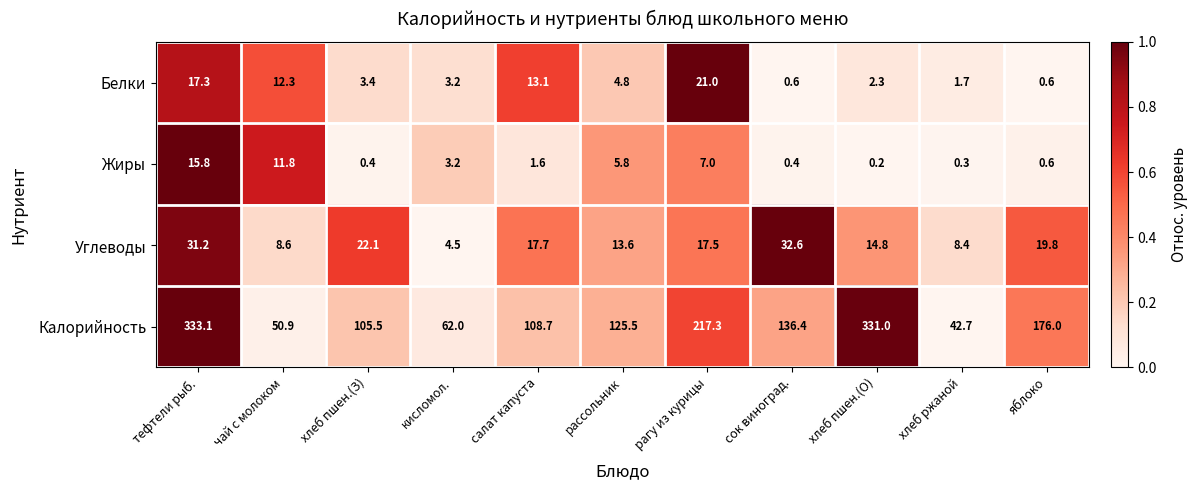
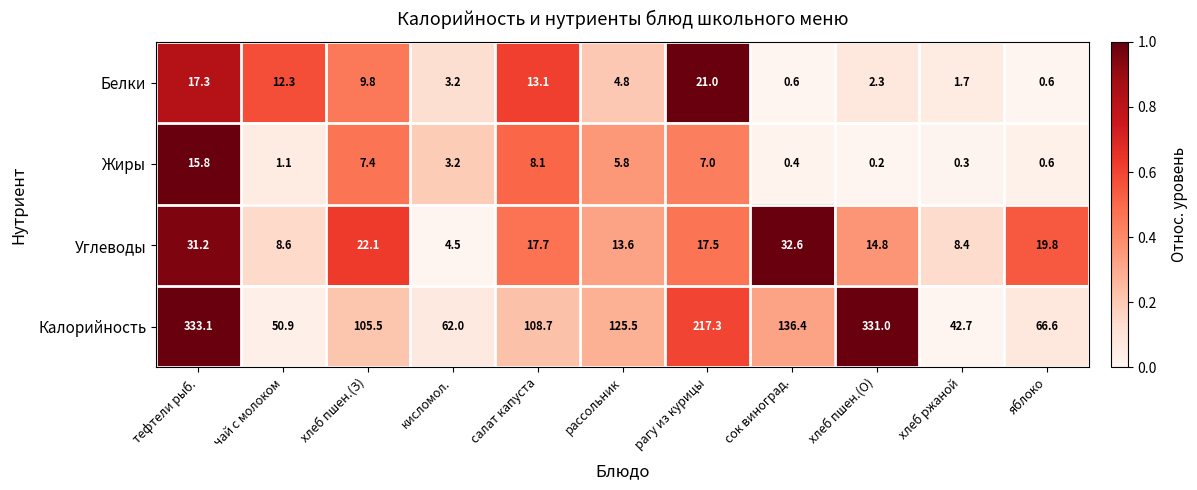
Белки, хлеб пшен.(З): 3.4 -> 9.8
Жиры, чай с молоком: 11.8 -> 1.1
Жиры, хлеб пшен.(З): 0.4 -> 7.4
Жиры, салат капуста: 1.6 -> 8.1
Калорийность, яблоко: 176.0 -> 66.6
